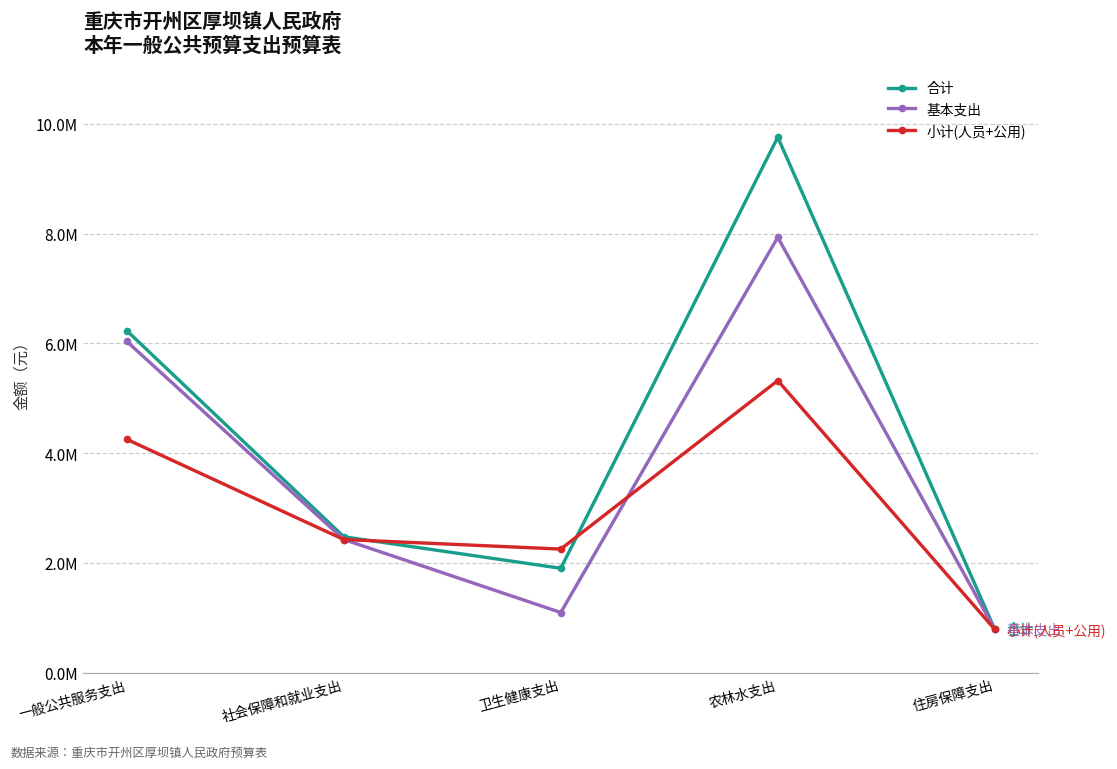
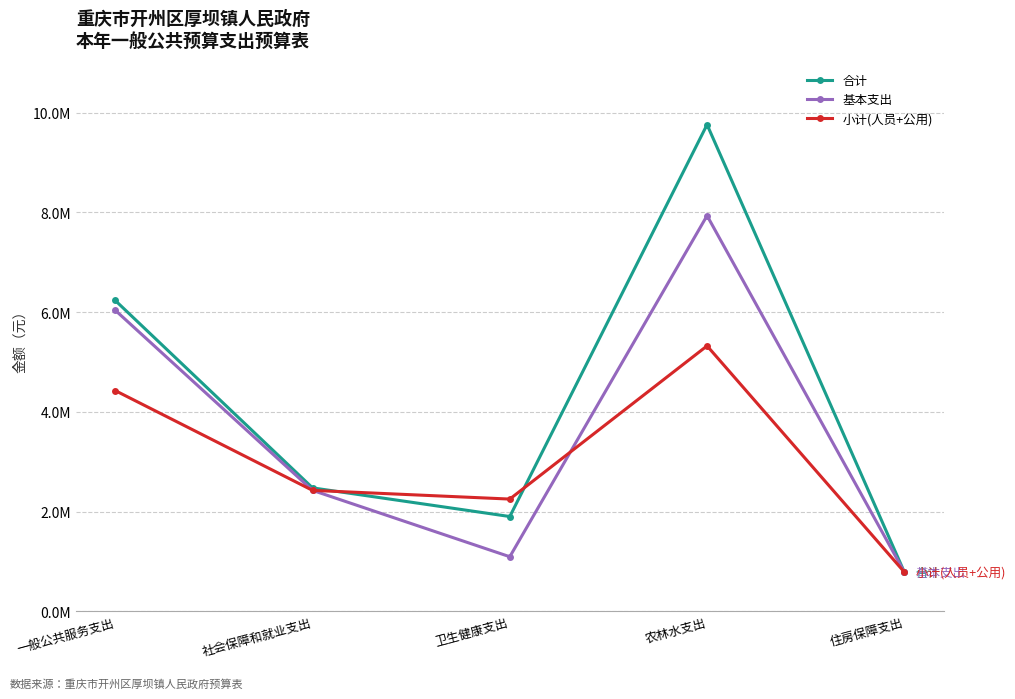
小计(人员+公用), 一般公共服务支出: 4300000 -> 4400000
